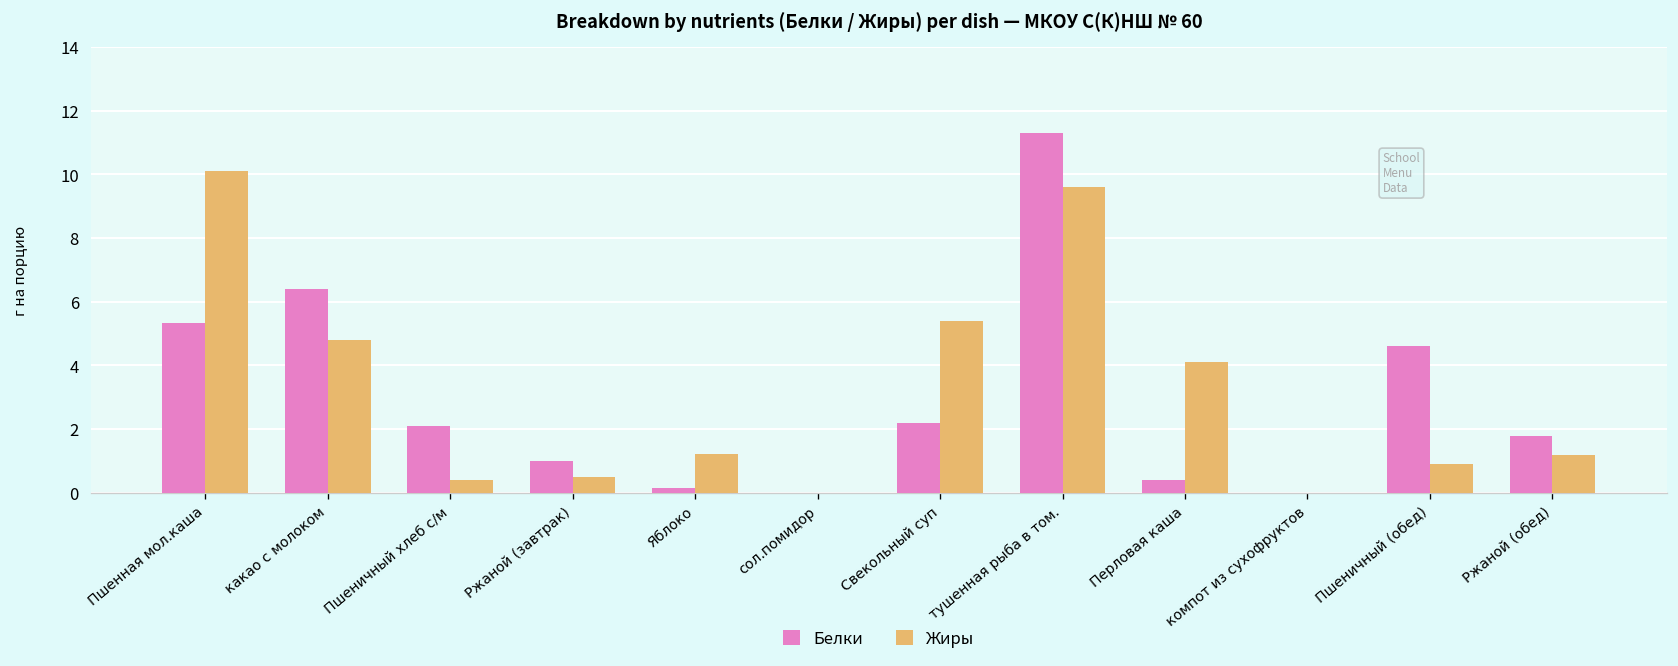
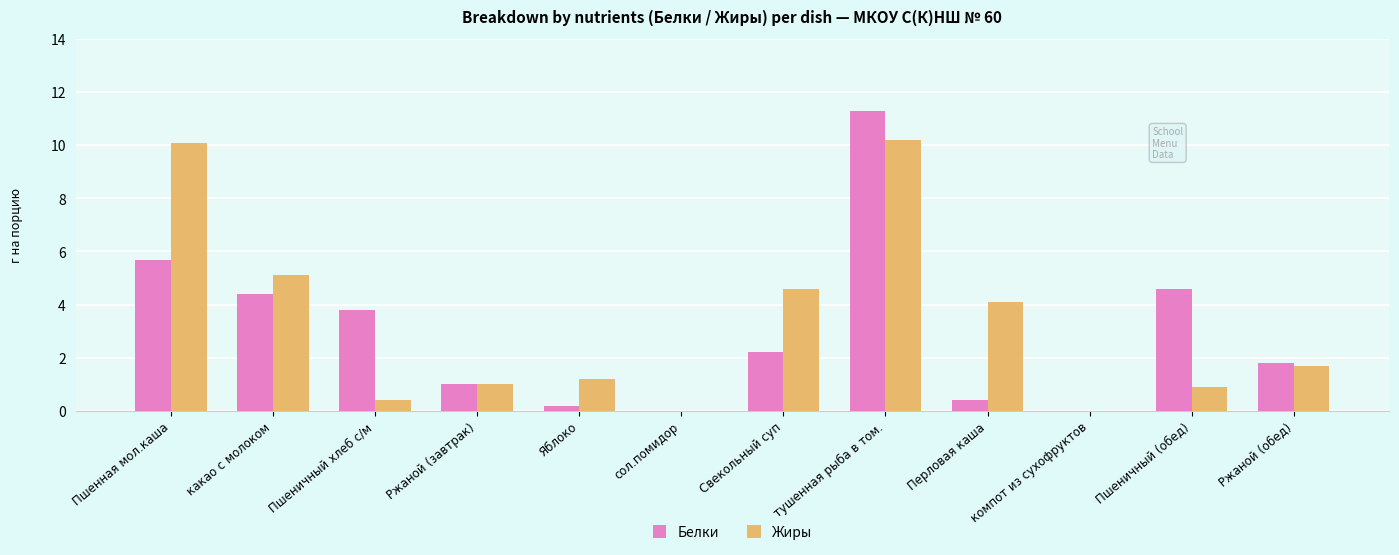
Белки, Пшенная мол.каша: 5.3 -> 5.7
Белки, какао с молоком: 6.4 -> 4.4
Жиры, какао с молоком: 4.8 -> 5.1
Белки, Пшеничный хлеб с/м: 2.1 -> 3.8
Жиры, Ржаной (завтрак): 0.5 -> 1.0
Жиры, Свекольный суп: 5.4 -> 4.6
Жиры, тушенная рыба в том.: 9.6 -> 10.2
Жиры, Ржаной (обед): 1.2 -> 1.7
